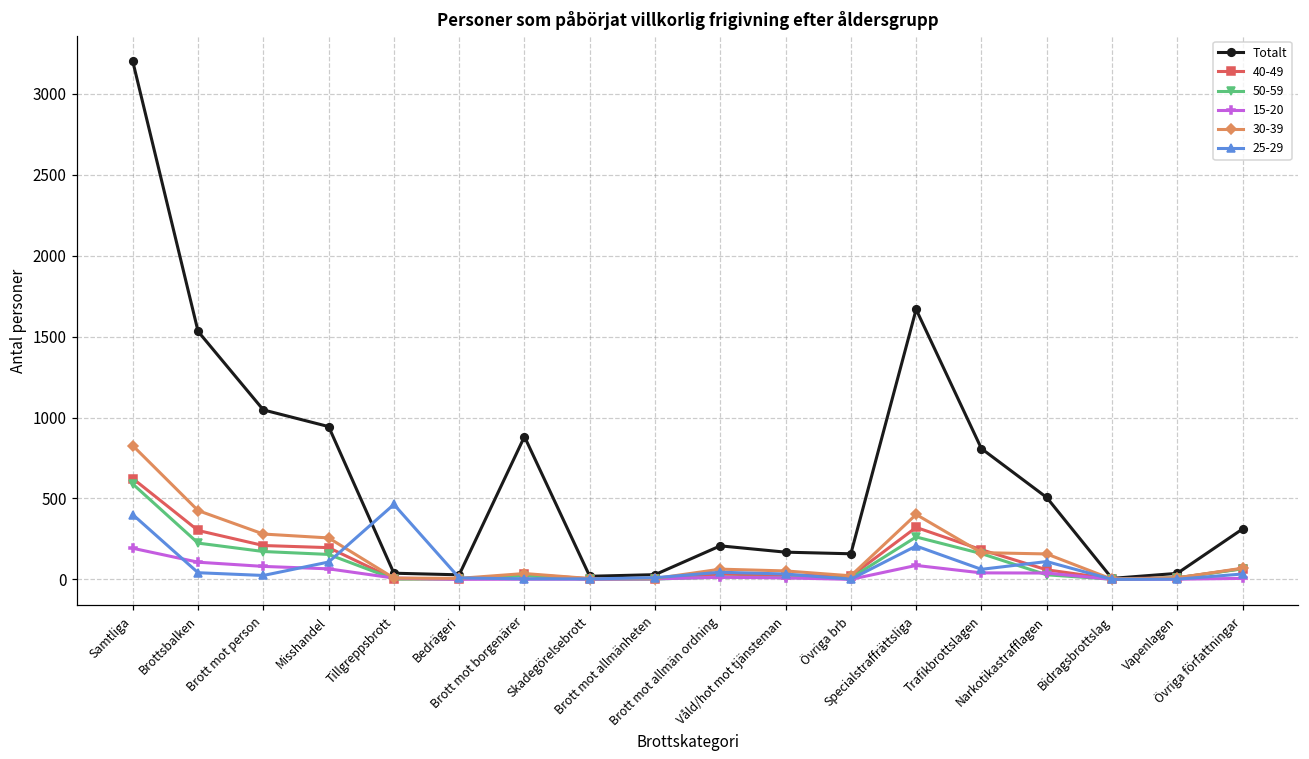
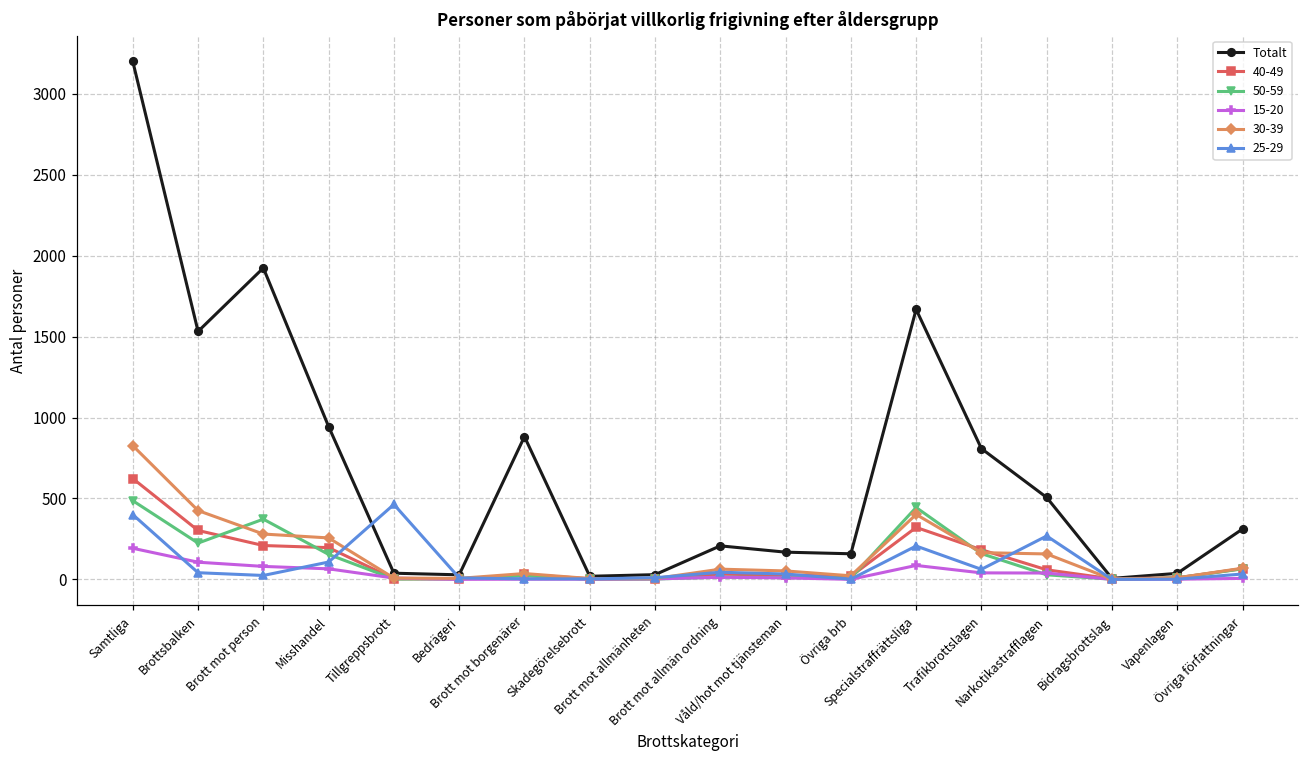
50-59, Samtliga: 590 -> 490
Totalt, Brott mot person: 1050 -> 1920
50-59, Brott mot person: 170 -> 370
50-59, Specialstraffrättsliga: 260 -> 440
25-29, Narkotikastrafflagen: 110 -> 270
